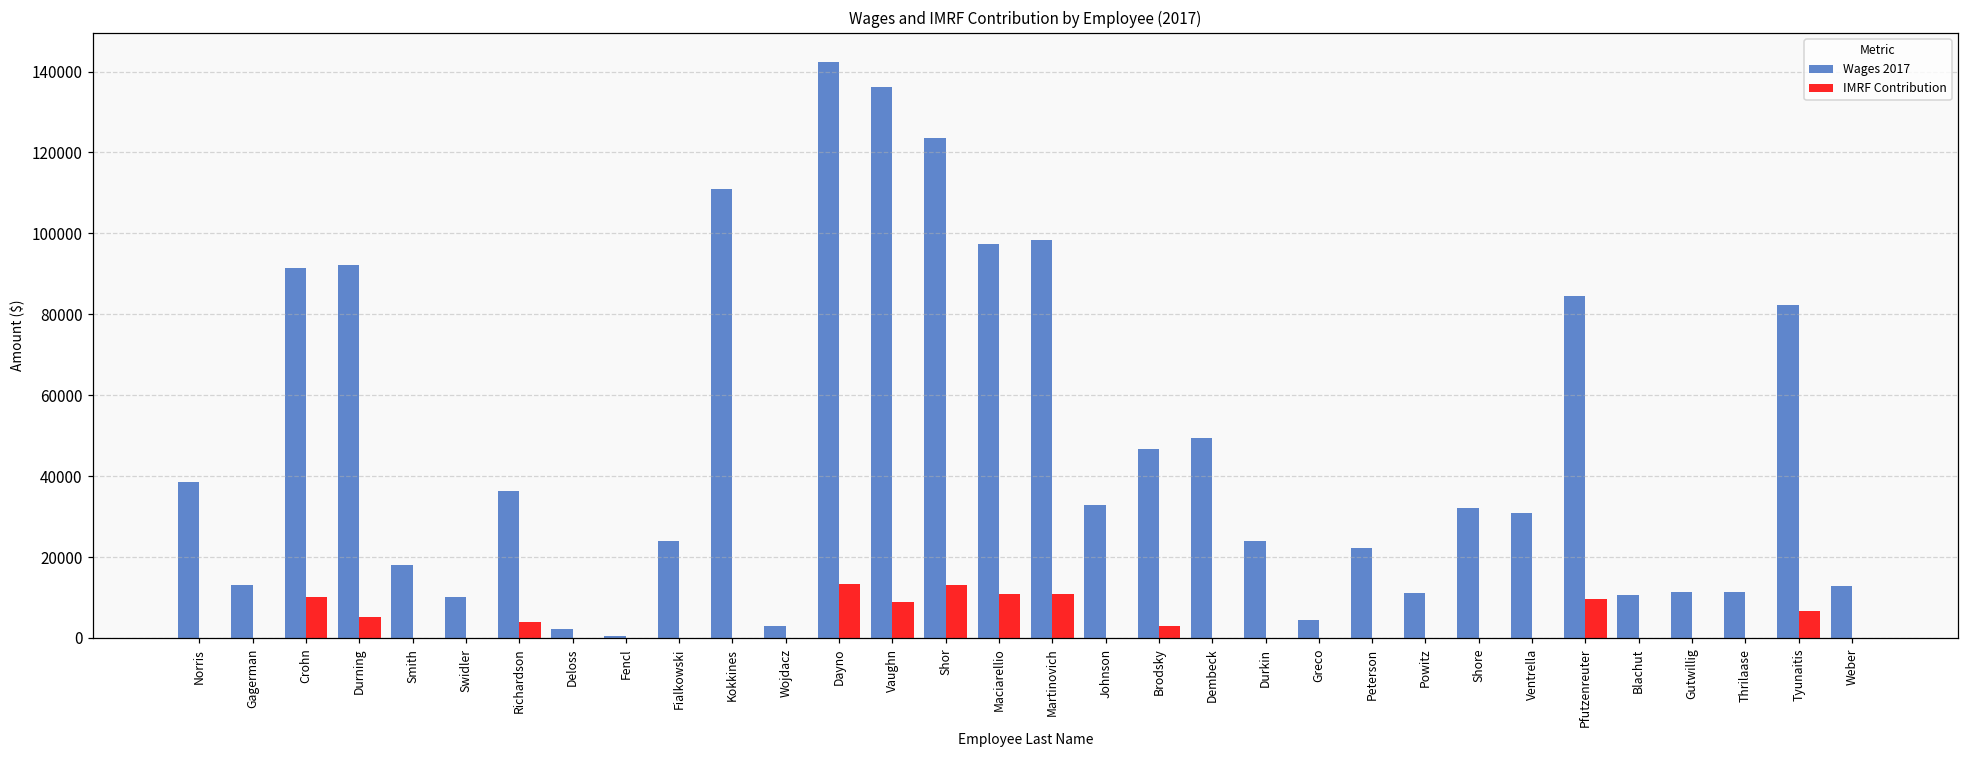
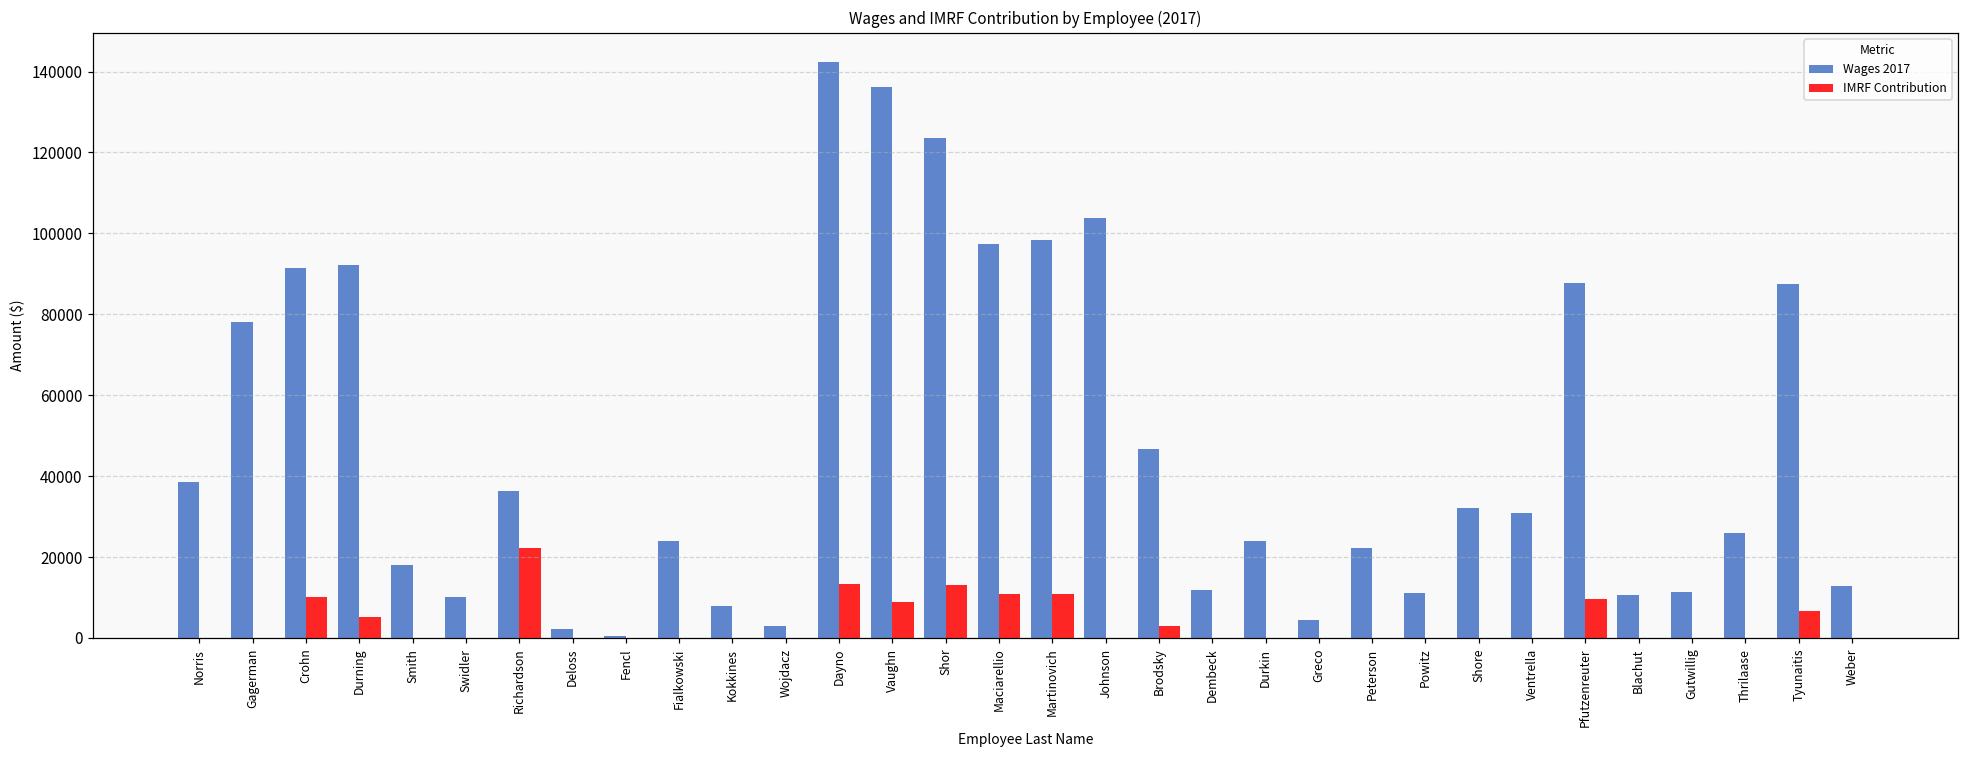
Wages 2017, Gagerman: 13000 -> 78000
IMRF Contribution, Richardson: 4000 -> 22000
Wages 2017, Kokkines: 111000 -> 8000
Wages 2017, Johnson: 33000 -> 104000
Wages 2017, Dembeck: 49000 -> 12000
Wages 2017, Pfutzenreuter: 84000 -> 88000
Wages 2017, Thrilaase: 11000 -> 26000
Wages 2017, Tyunaitis: 82000 -> 88000
